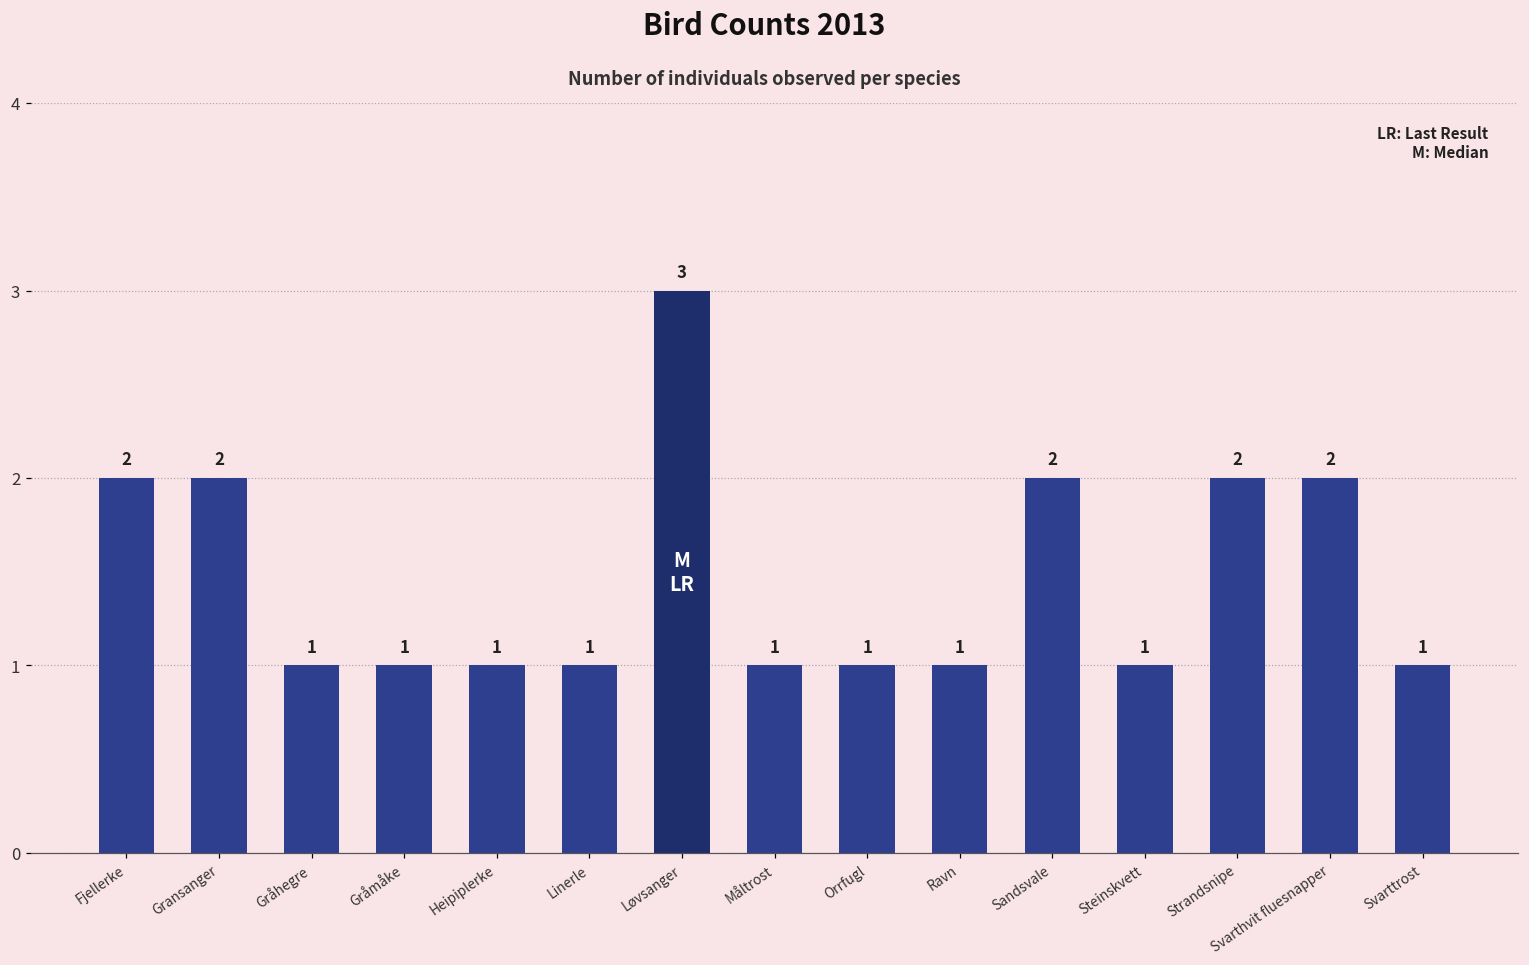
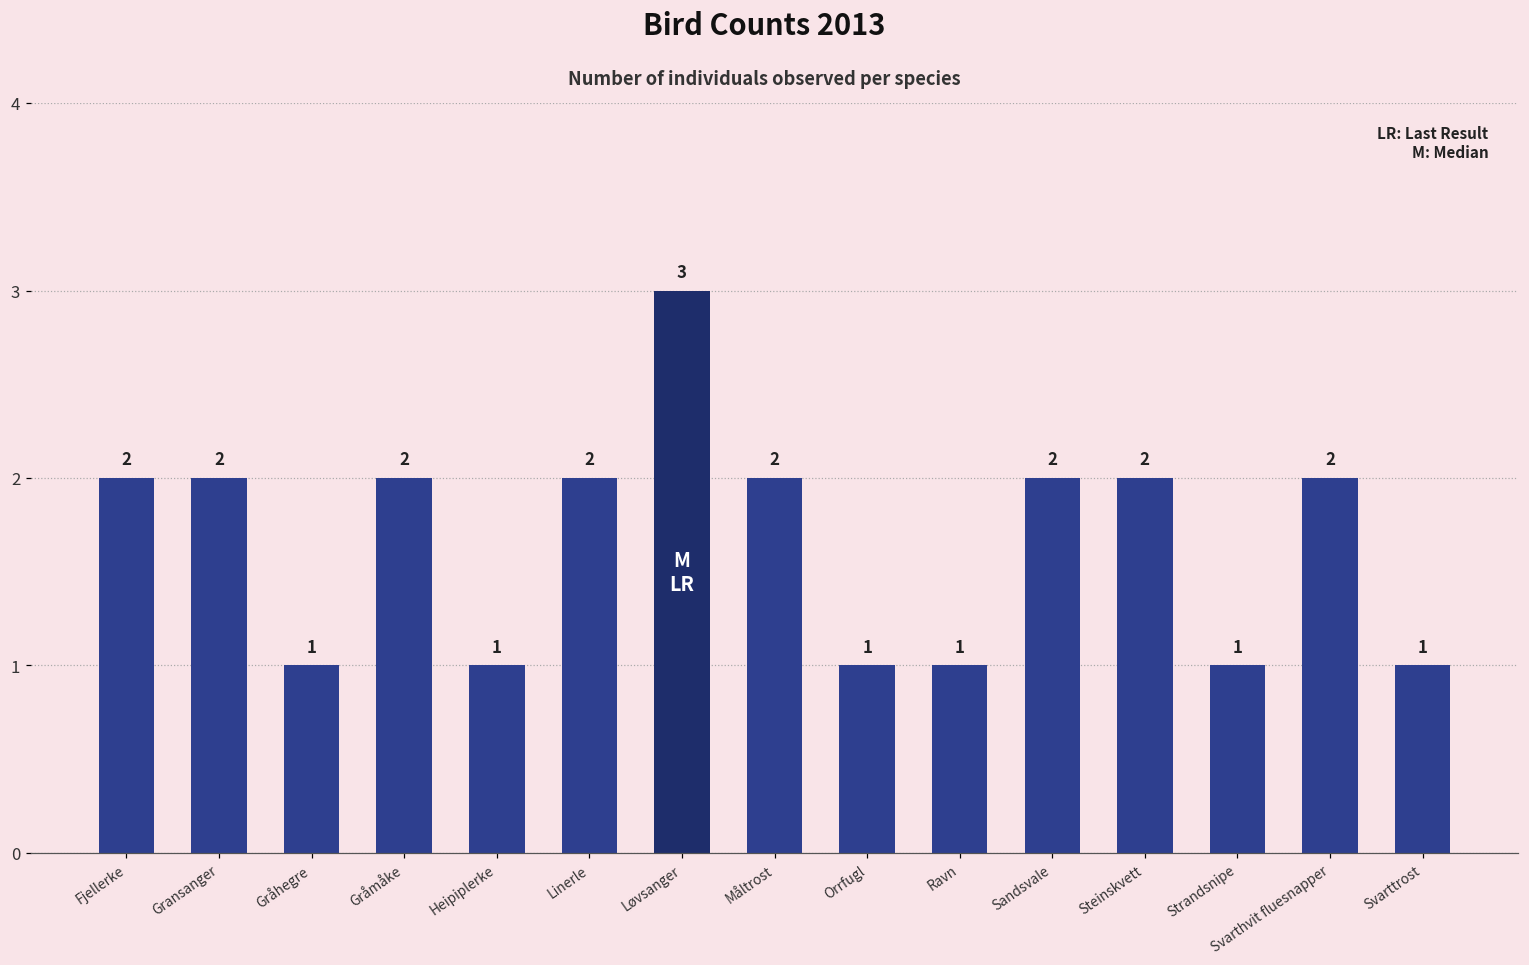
Gråmåke: 1 -> 2
Linerle: 1 -> 2
Måltrost: 1 -> 2
Steinskvett: 1 -> 2
Strandsnipe: 2 -> 1
